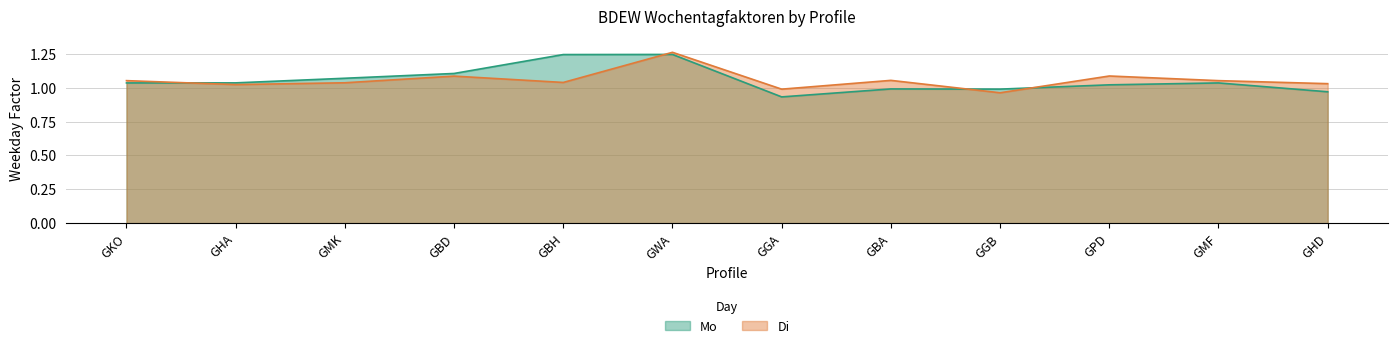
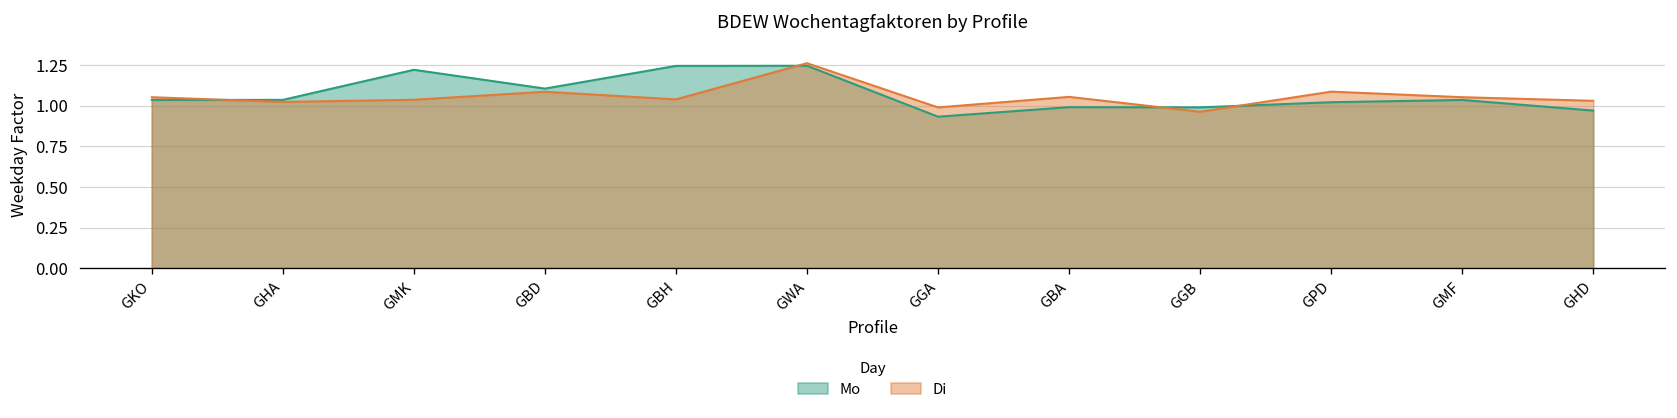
Mo, GMK: 1.07 -> 1.22
